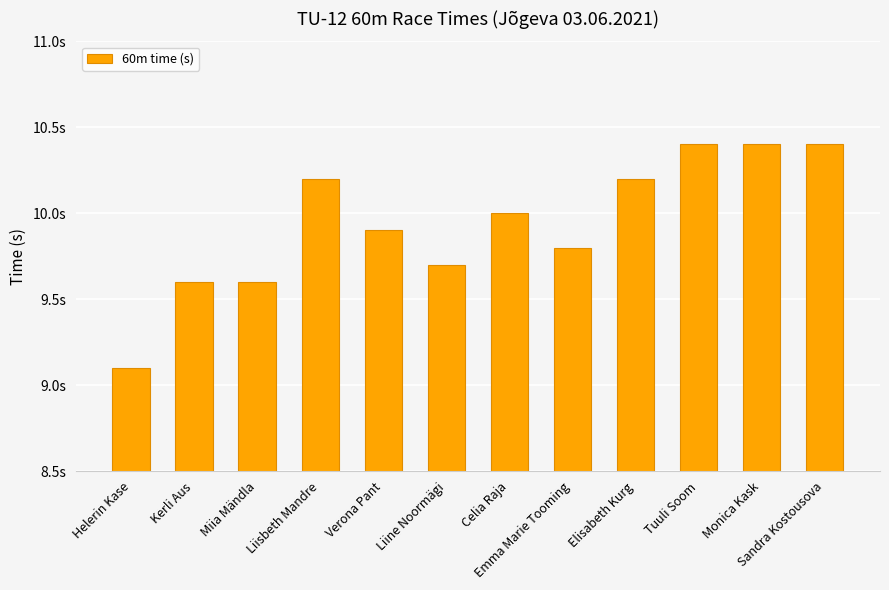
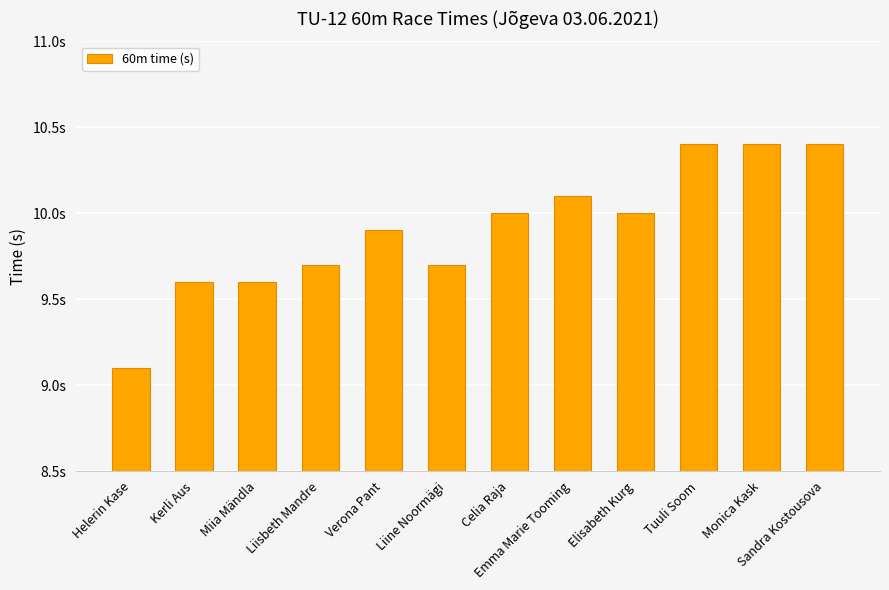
Liisbeth Mandre: 10.2s -> 9.7s
Emma Marie Tooming: 9.8s -> 10.1s
Elisabeth Kurg: 10.2s -> 10.0s
